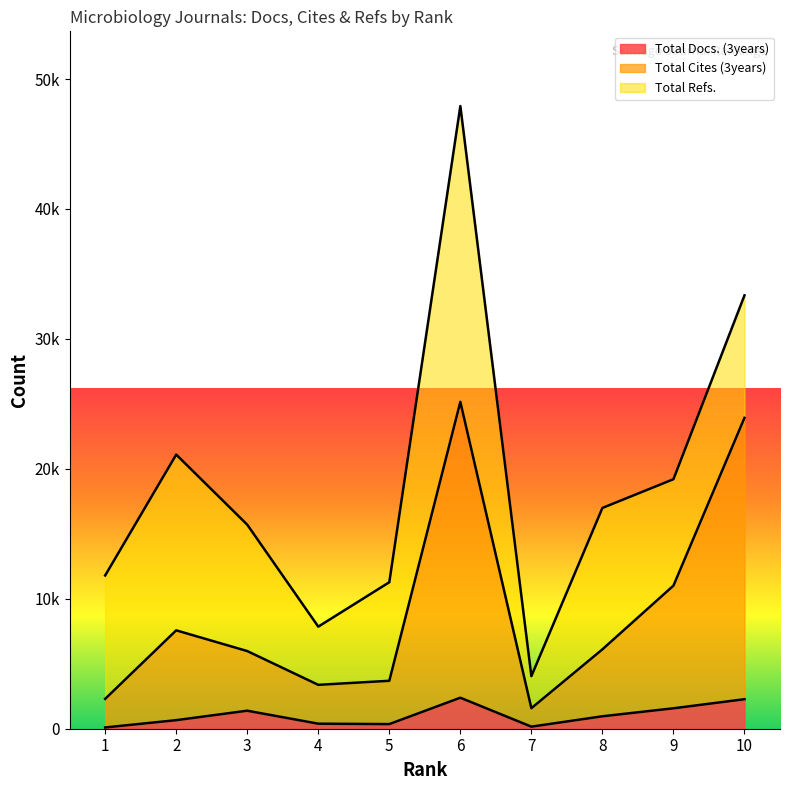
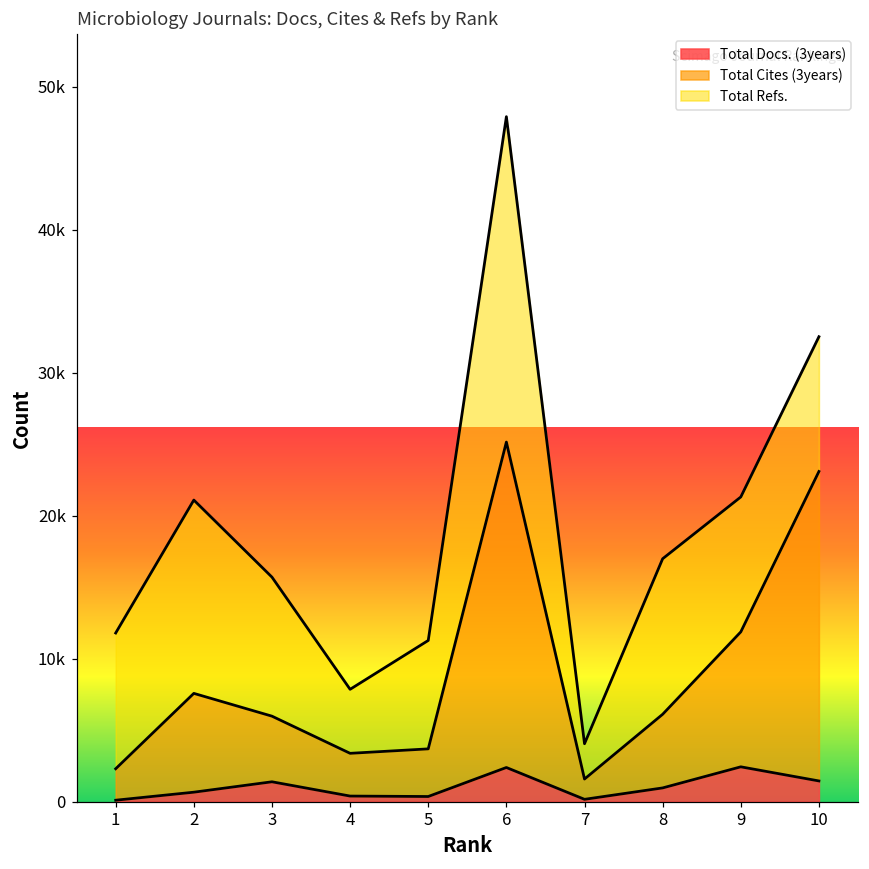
Total Docs. (3years), 9: 1600 -> 2400
Total Refs., 9: 8200 -> 9400
Total Docs. (3years), 10: 2300 -> 1400
